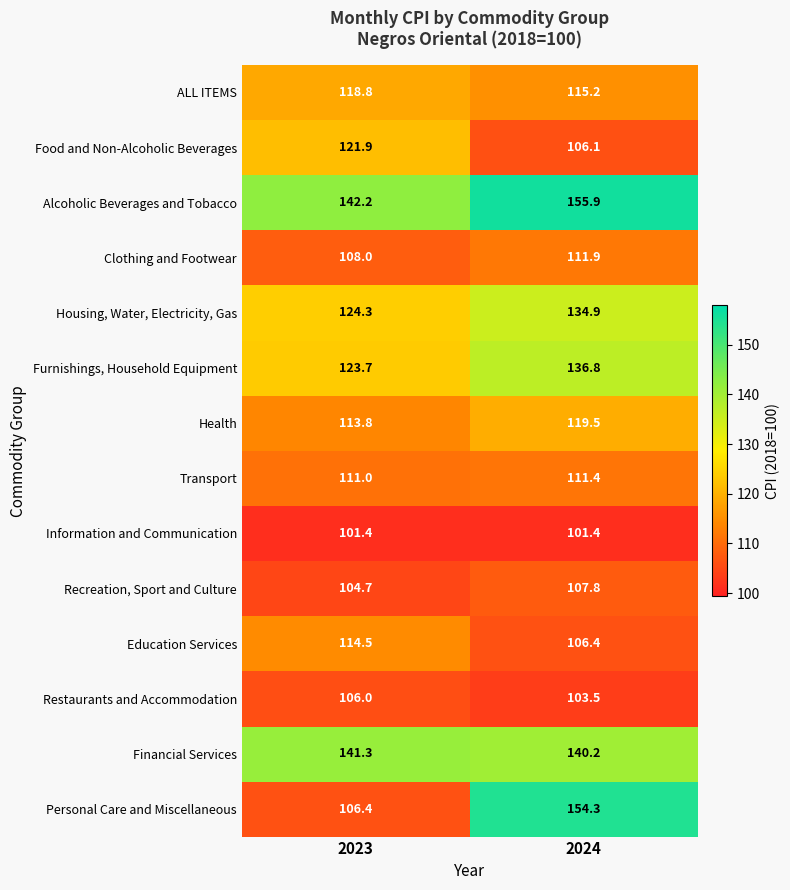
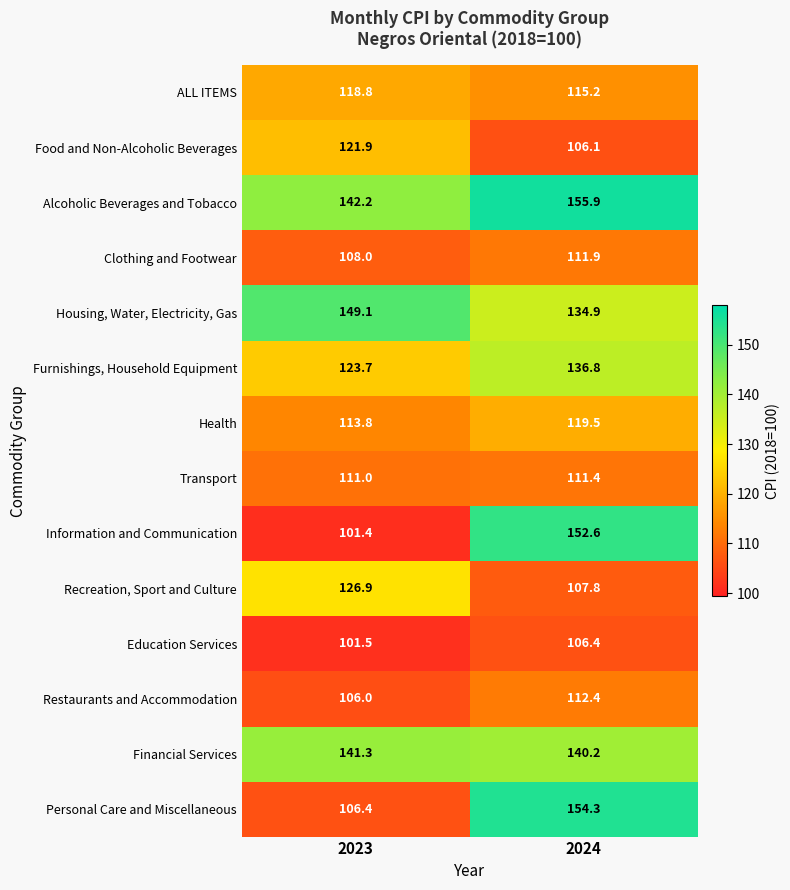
Housing, Water, Electricity, Gas, 2023: 124.3 -> 149.1
Information and Communication, 2024: 101.4 -> 152.6
Recreation, Sport and Culture, 2023: 104.7 -> 126.9
Education Services, 2023: 114.5 -> 101.5
Restaurants and Accommodation, 2024: 103.5 -> 112.4
